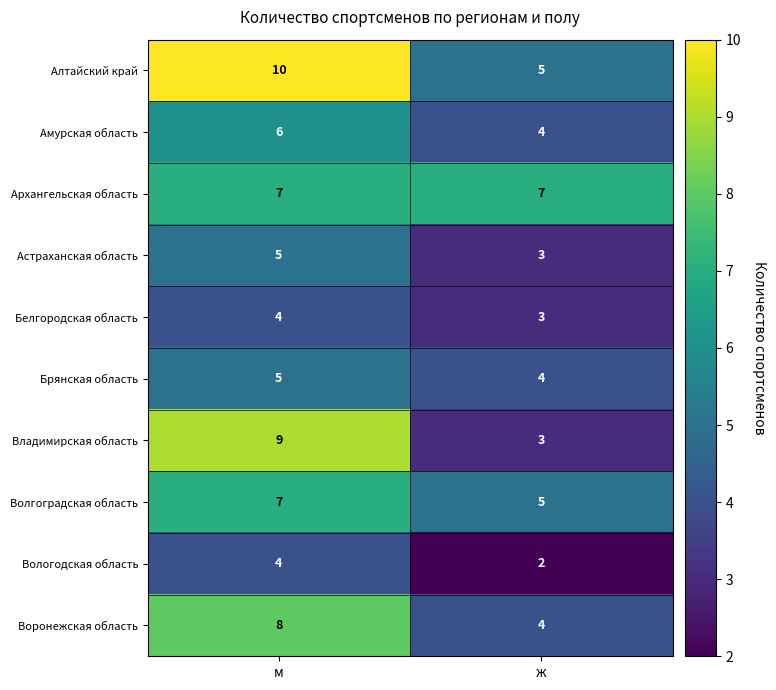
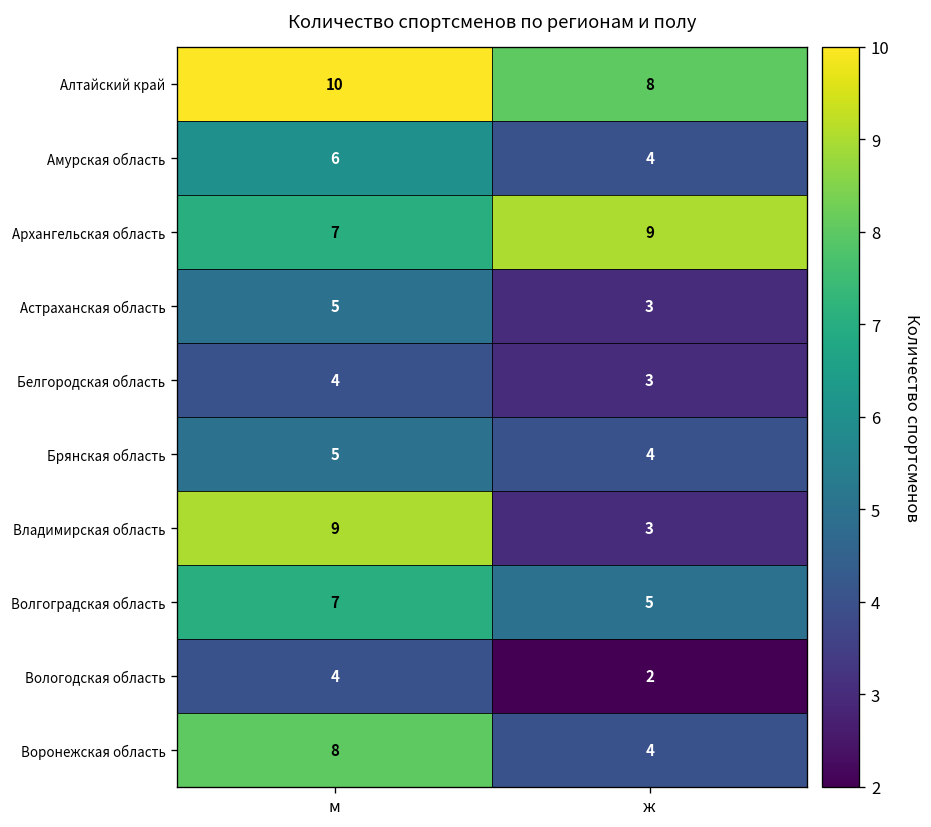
Алтайский край, ж: 5 -> 8
Архангельская область, ж: 7 -> 9
